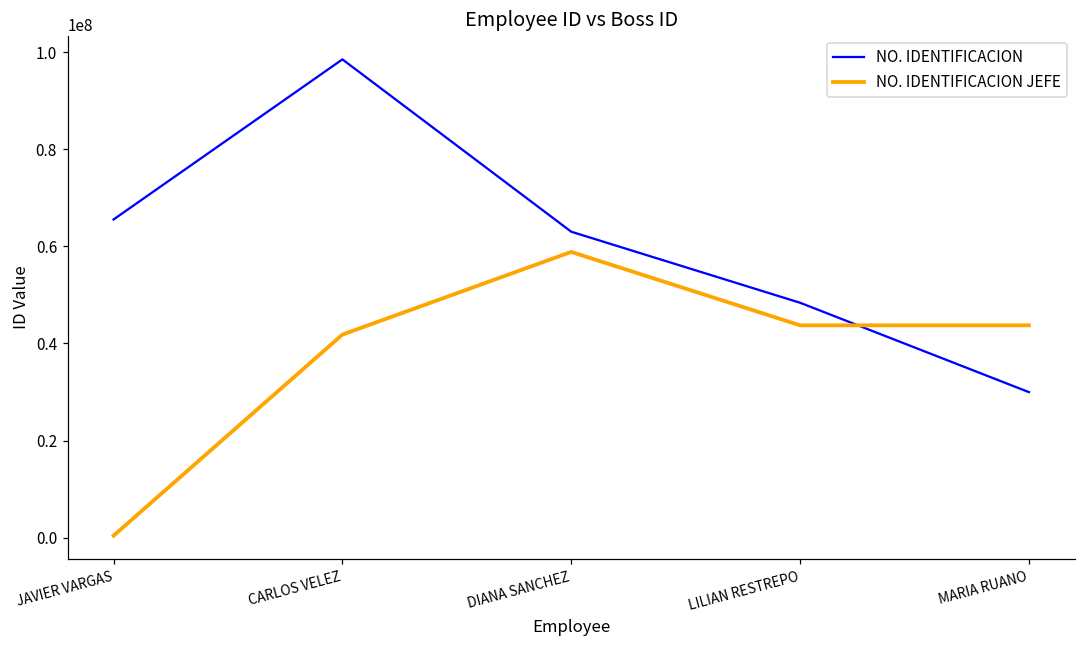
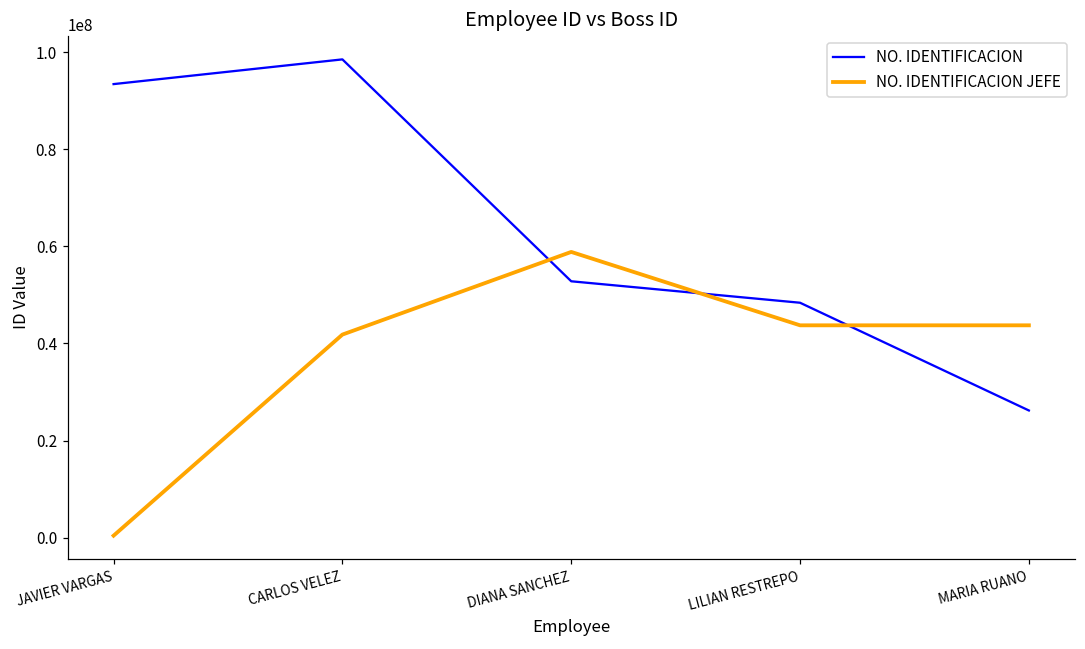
NO. IDENTIFICACION, JAVIER VARGAS: 66000000 -> 93000000
NO. IDENTIFICACION, DIANA SANCHEZ: 63000000 -> 53000000
NO. IDENTIFICACION, MARIA RUANO: 30000000 -> 26000000
